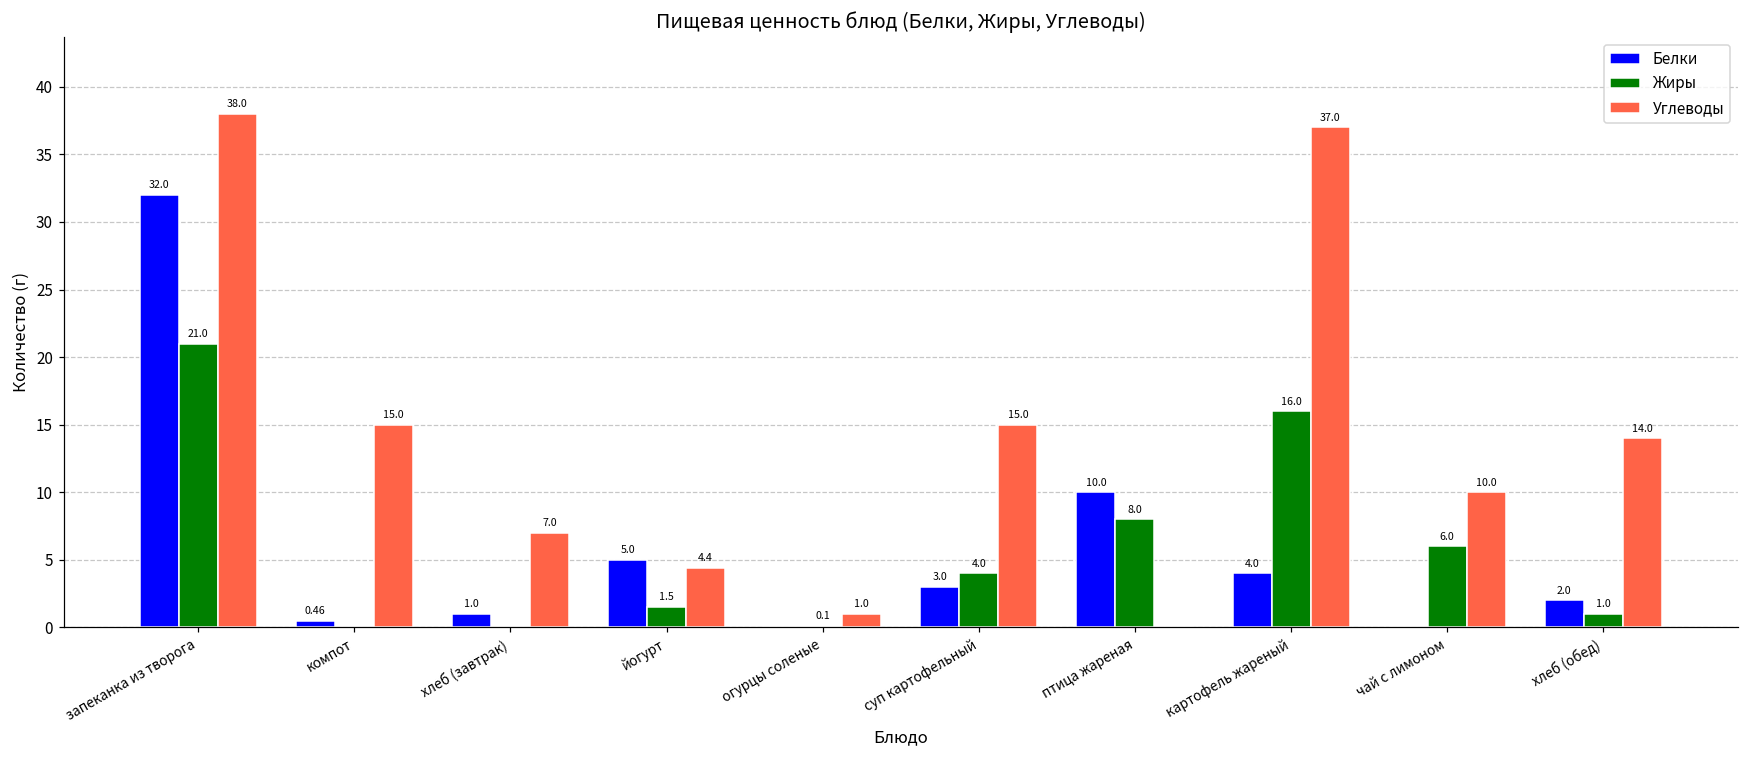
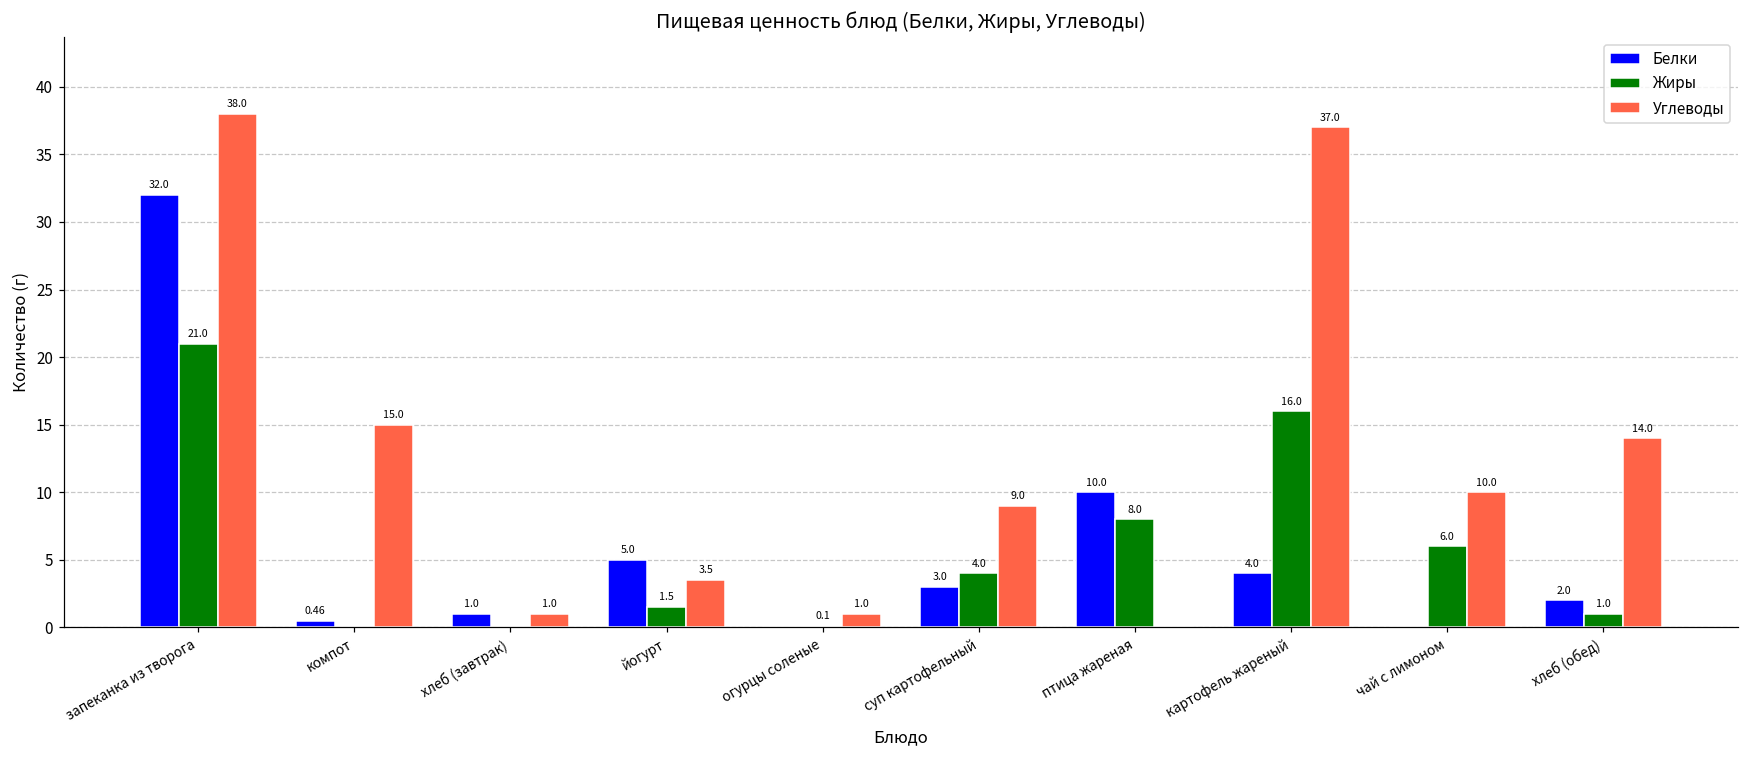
Углеводы, хлеб (завтрак): 7.0 -> 1.0
Углеводы, йогурт: 4.4 -> 3.5
Углеводы, суп картофельный: 15.0 -> 9.0
